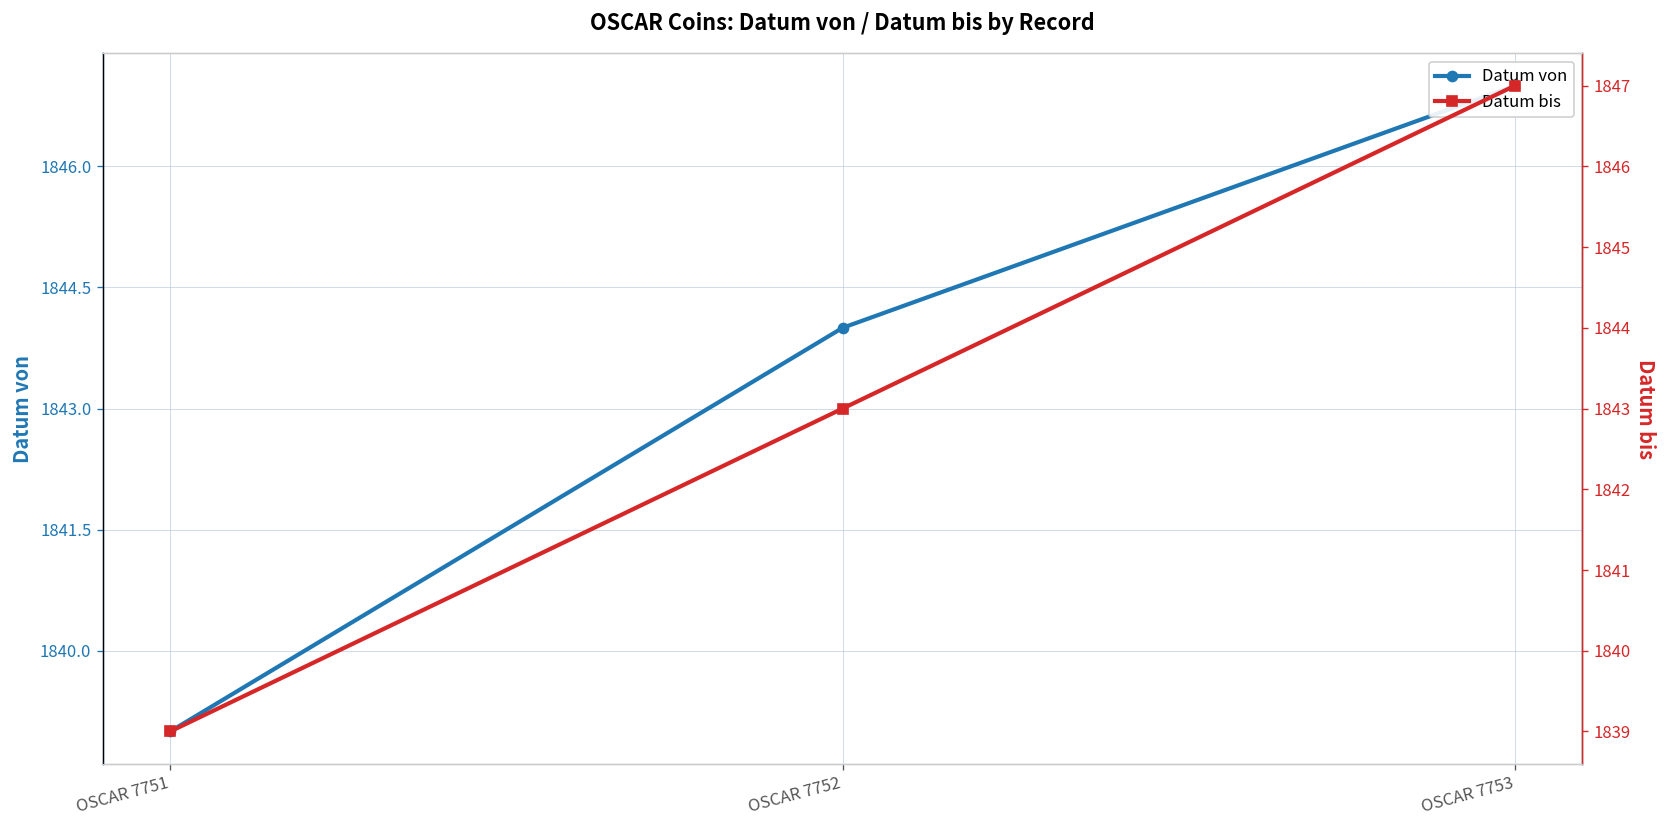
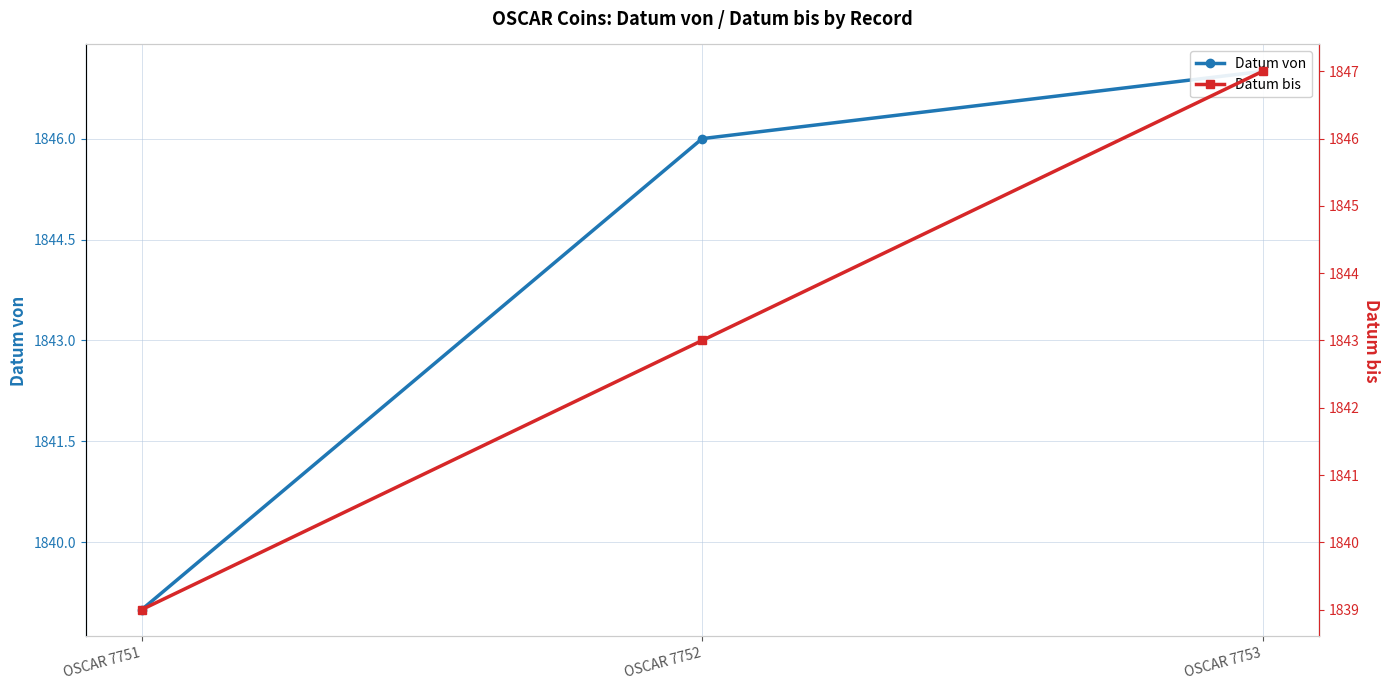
Datum von, OSCAR 7752: 1844 -> 1846
